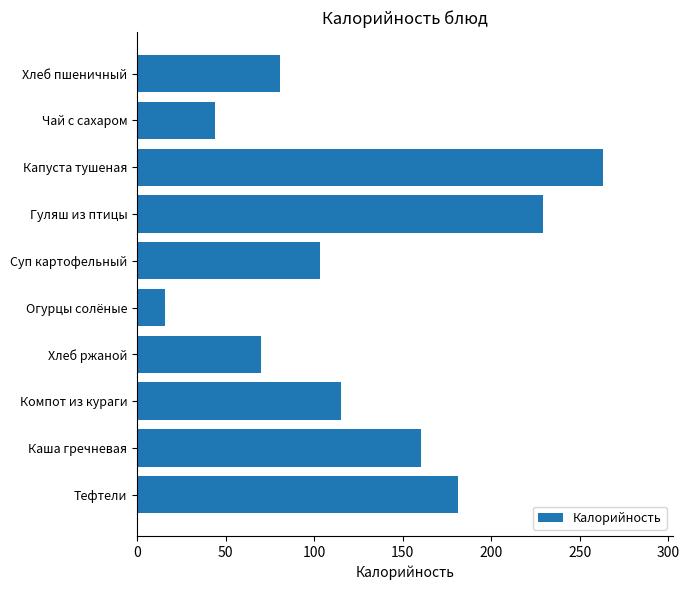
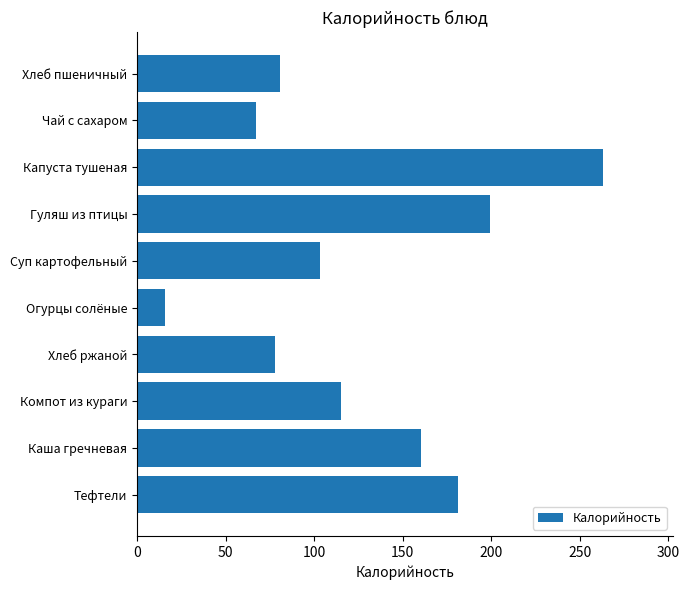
Чай с сахаром: 44 -> 67
Гуляш из птицы: 229 -> 199
Хлеб ржаной: 70 -> 78
